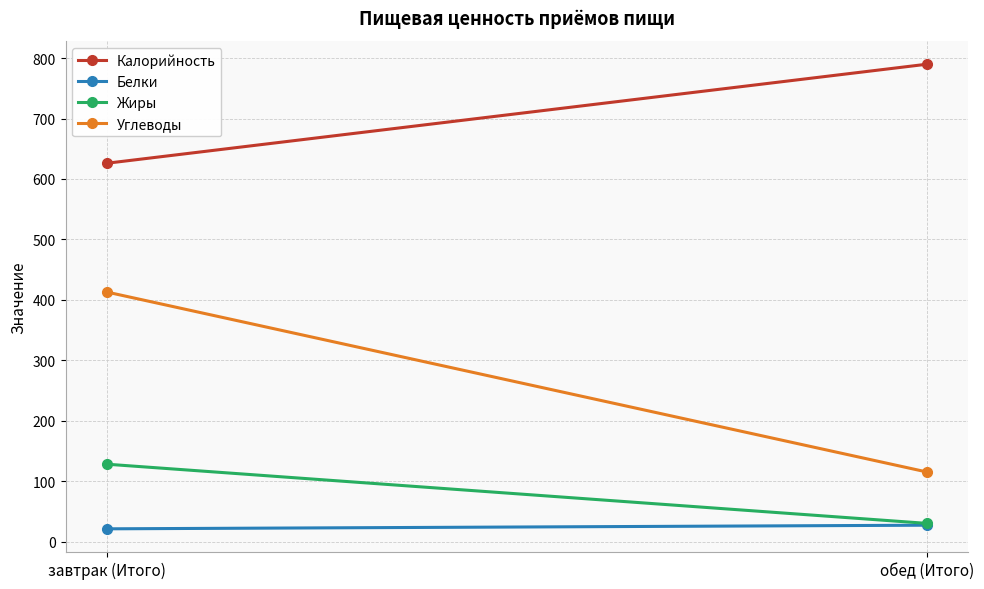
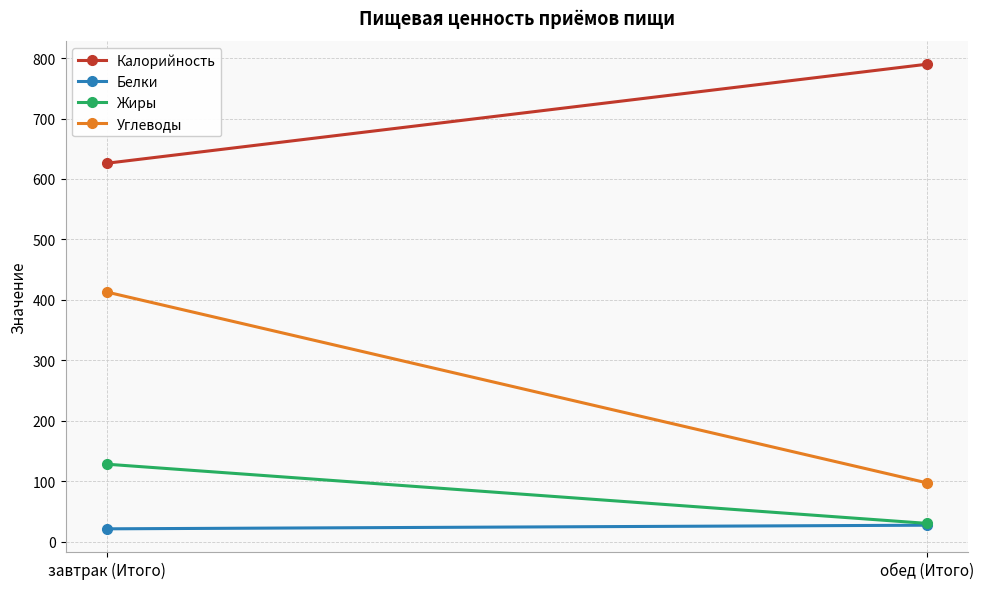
Углеводы, обед (Итого): 120 -> 100
